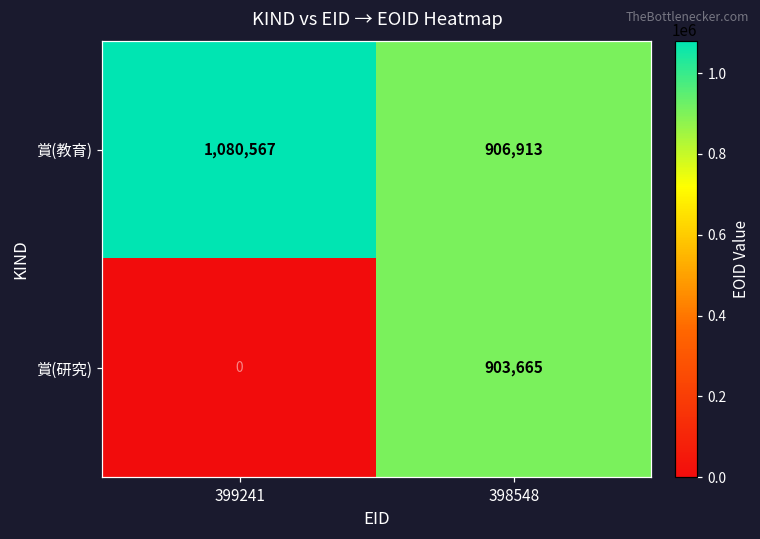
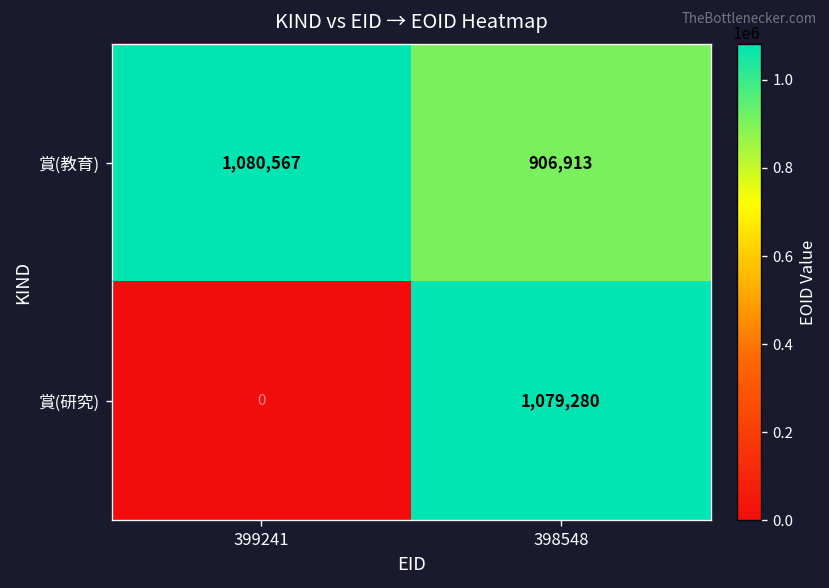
賞(研究), 398548: 903,665 -> 1,079,280
